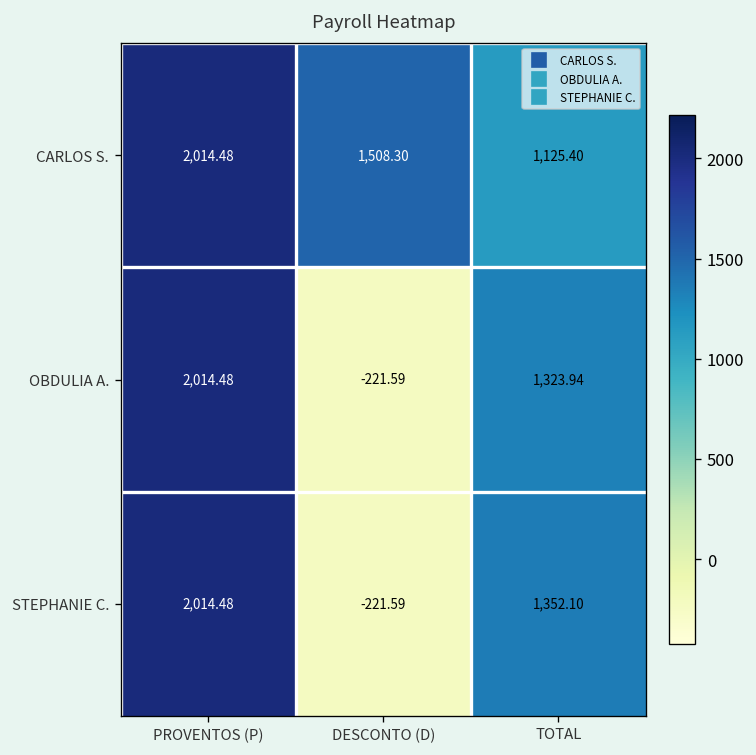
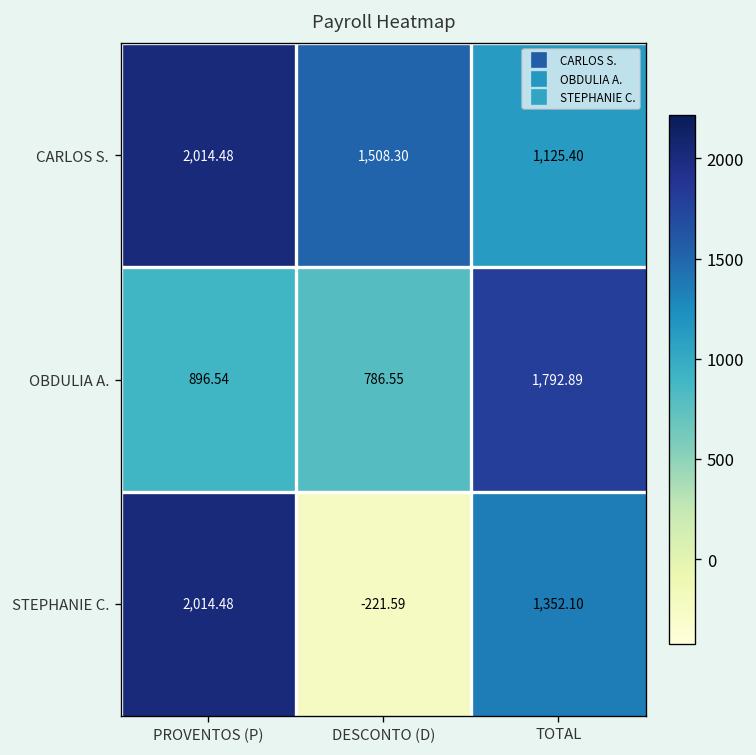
OBDULIA A., PROVENTOS (P): 2,014.48 -> 896.54
OBDULIA A., DESCONTO (D): -221.59 -> 786.55
OBDULIA A., TOTAL: 1,323.94 -> 1,792.89
